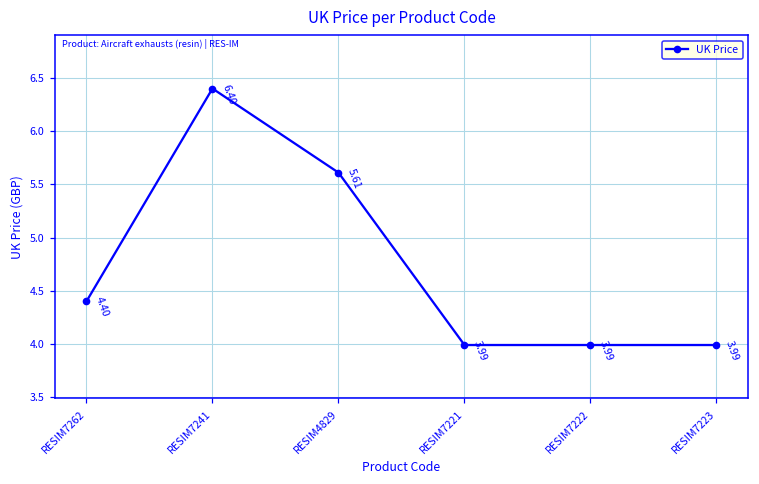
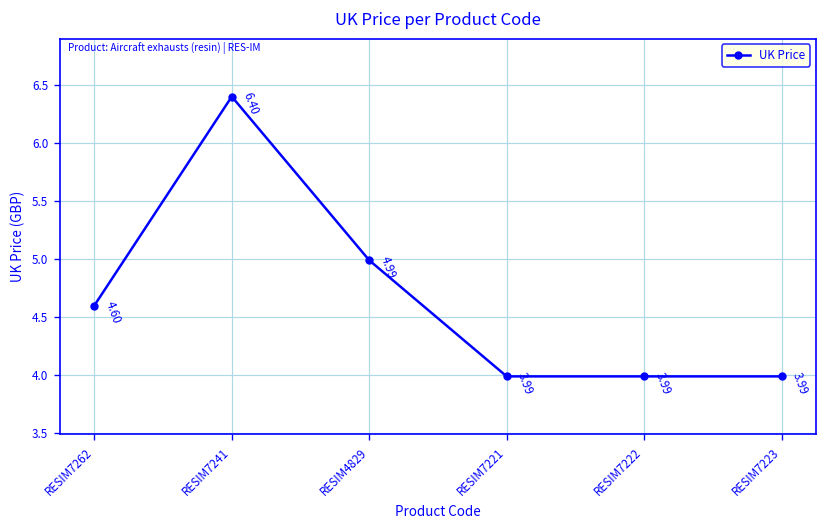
RESIM7262: 4.40 -> 4.60
RESIM4829: 5.61 -> 4.99
